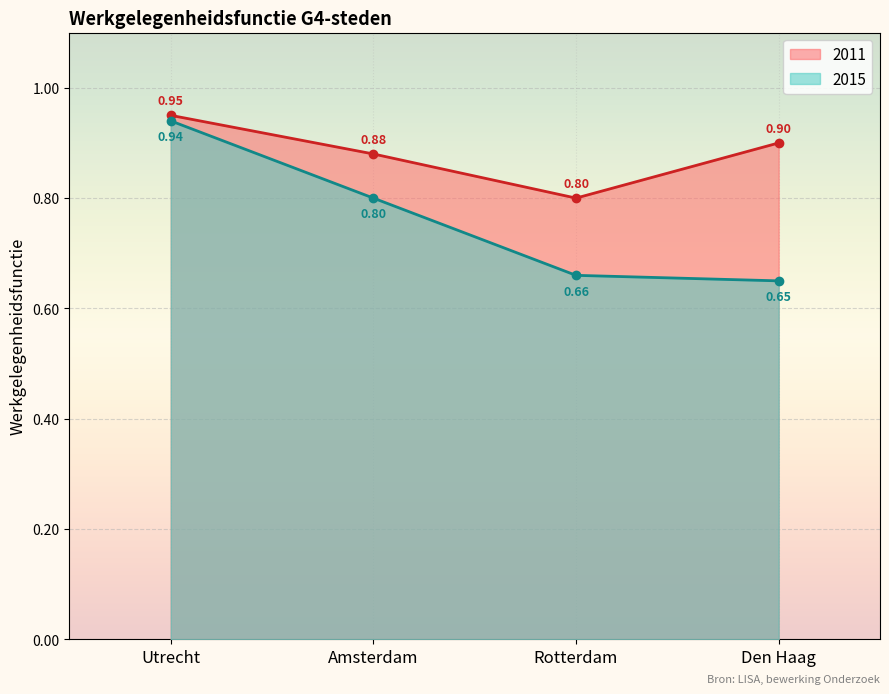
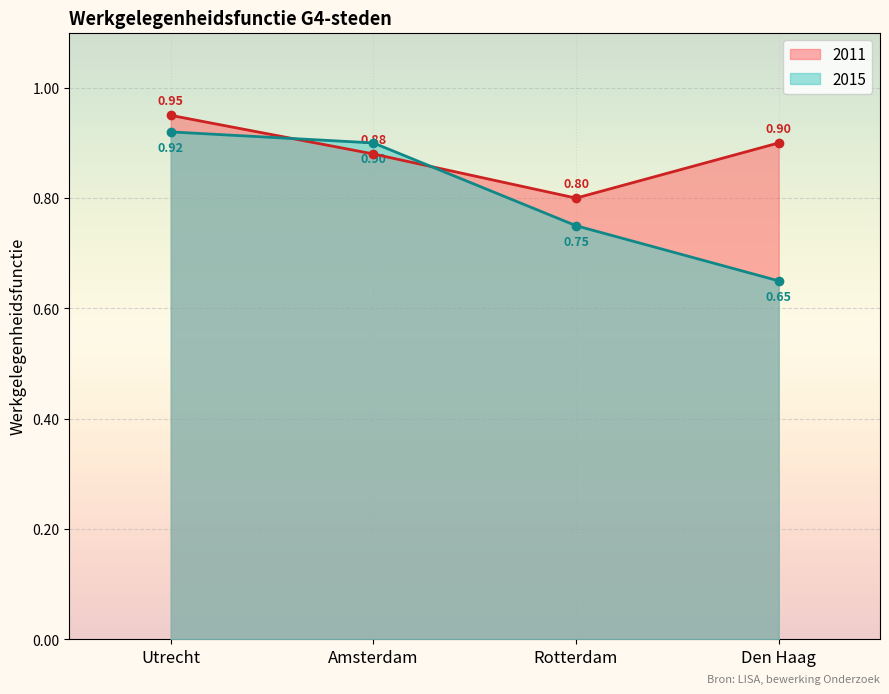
2015, Utrecht: 0.94 -> 0.92
2015, Amsterdam: 0.80 -> 0.90
2015, Rotterdam: 0.66 -> 0.75
